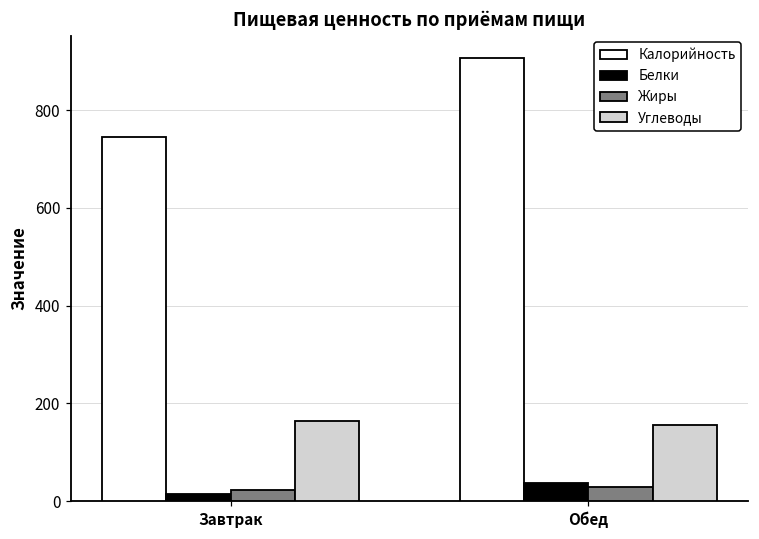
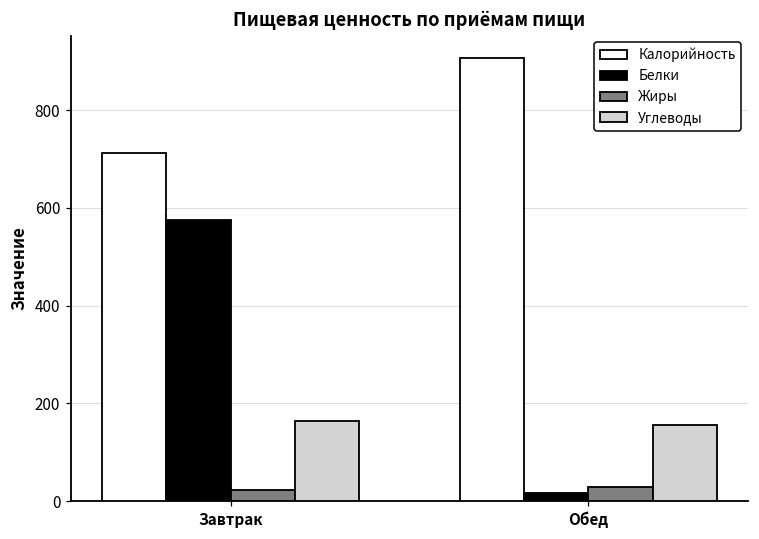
Калорийность, Завтрак: 750 -> 710
Белки, Завтрак: 10 -> 580
Белки, Обед: 40 -> 20
